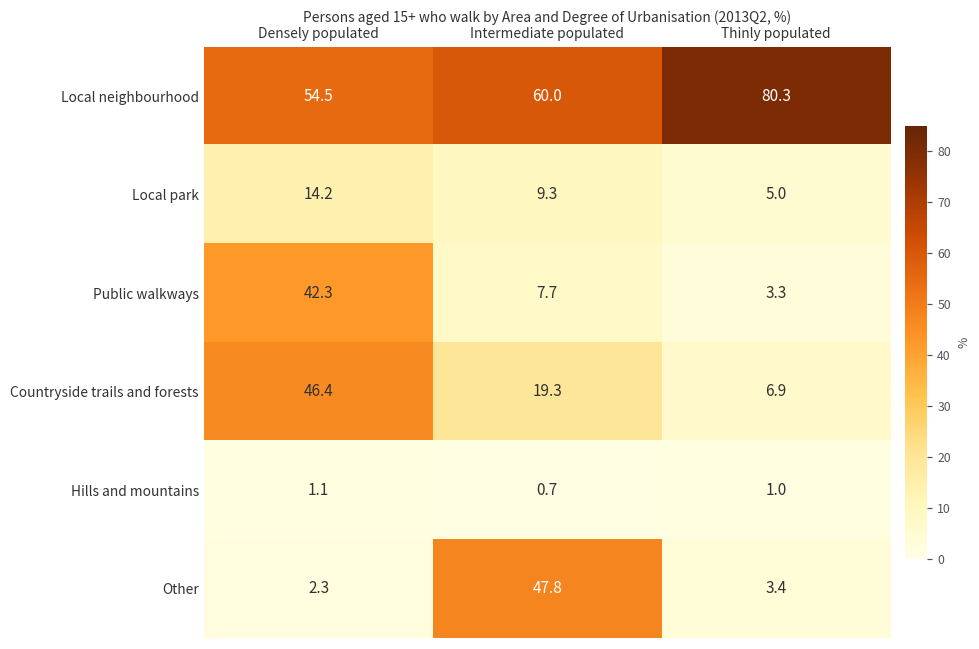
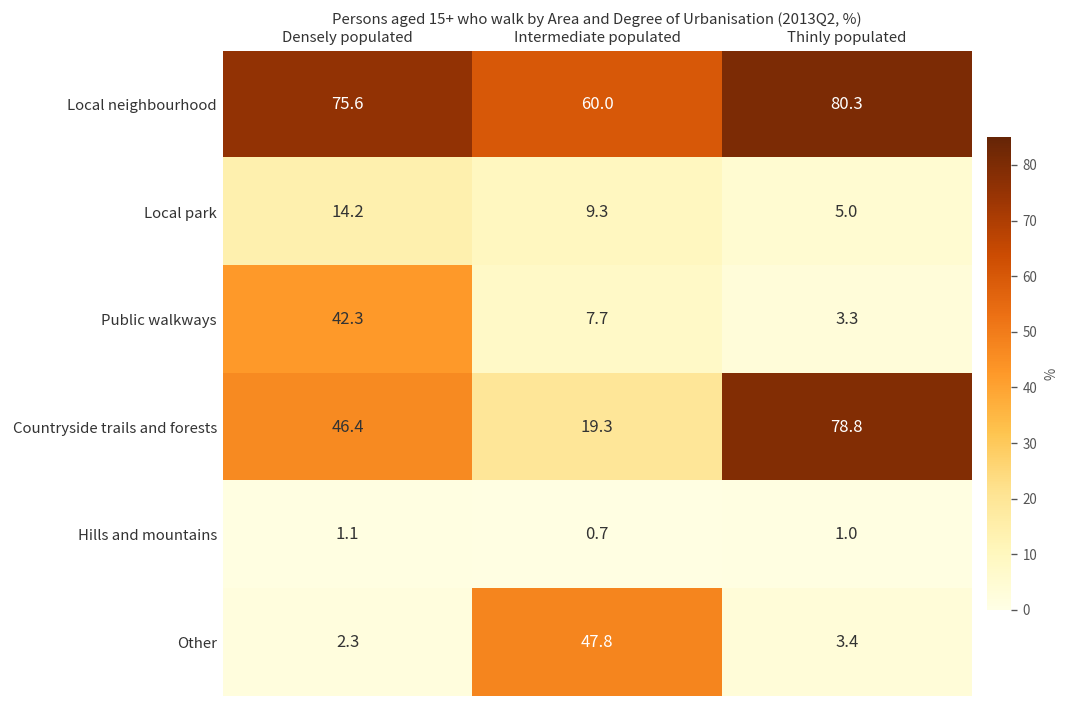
Local neighbourhood, Densely populated: 54.5 -> 75.6
Countryside trails and forests, Thinly populated: 6.9 -> 78.8
